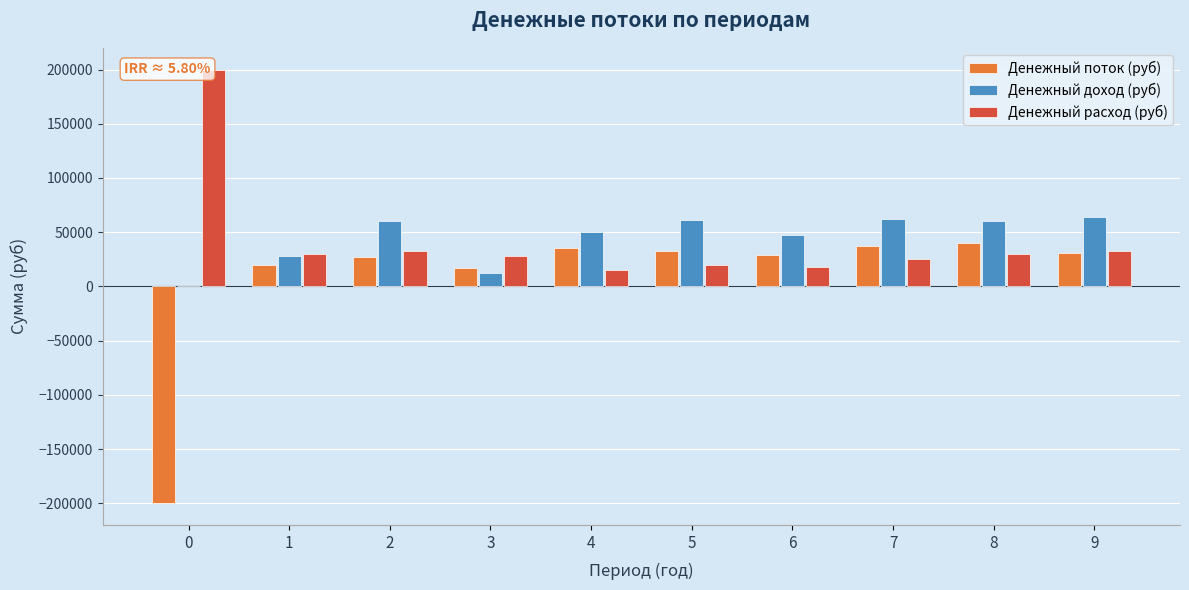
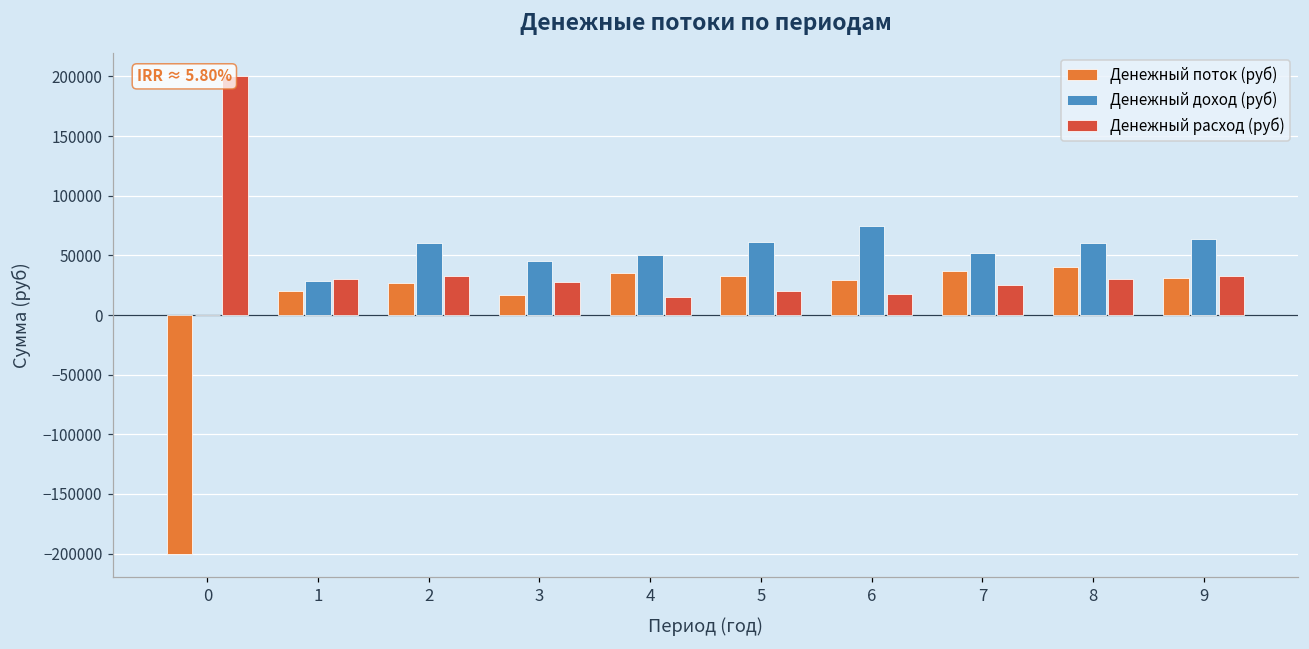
Денежный доход (руб), 3: 12000 -> 45000
Денежный доход (руб), 6: 47000 -> 75000
Денежный доход (руб), 7: 62000 -> 52000
